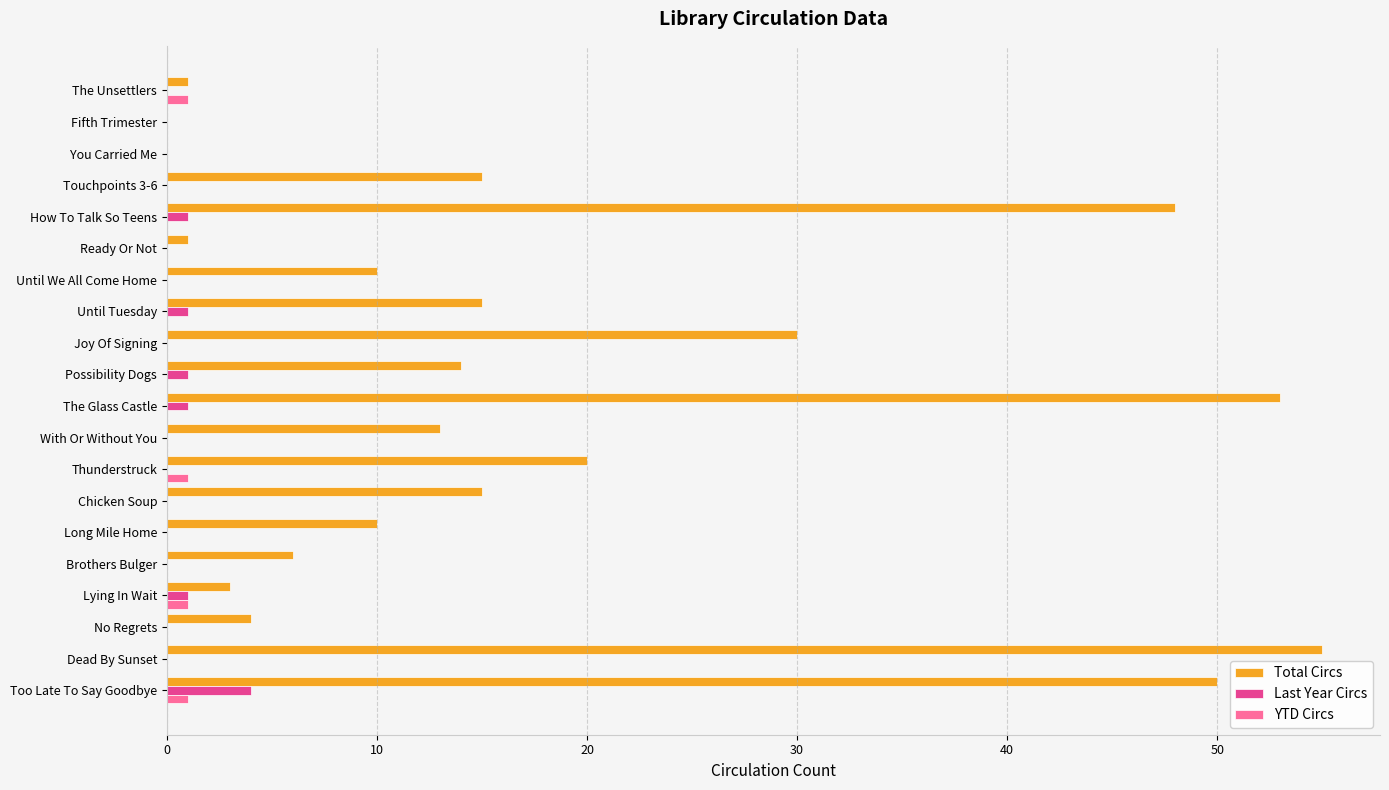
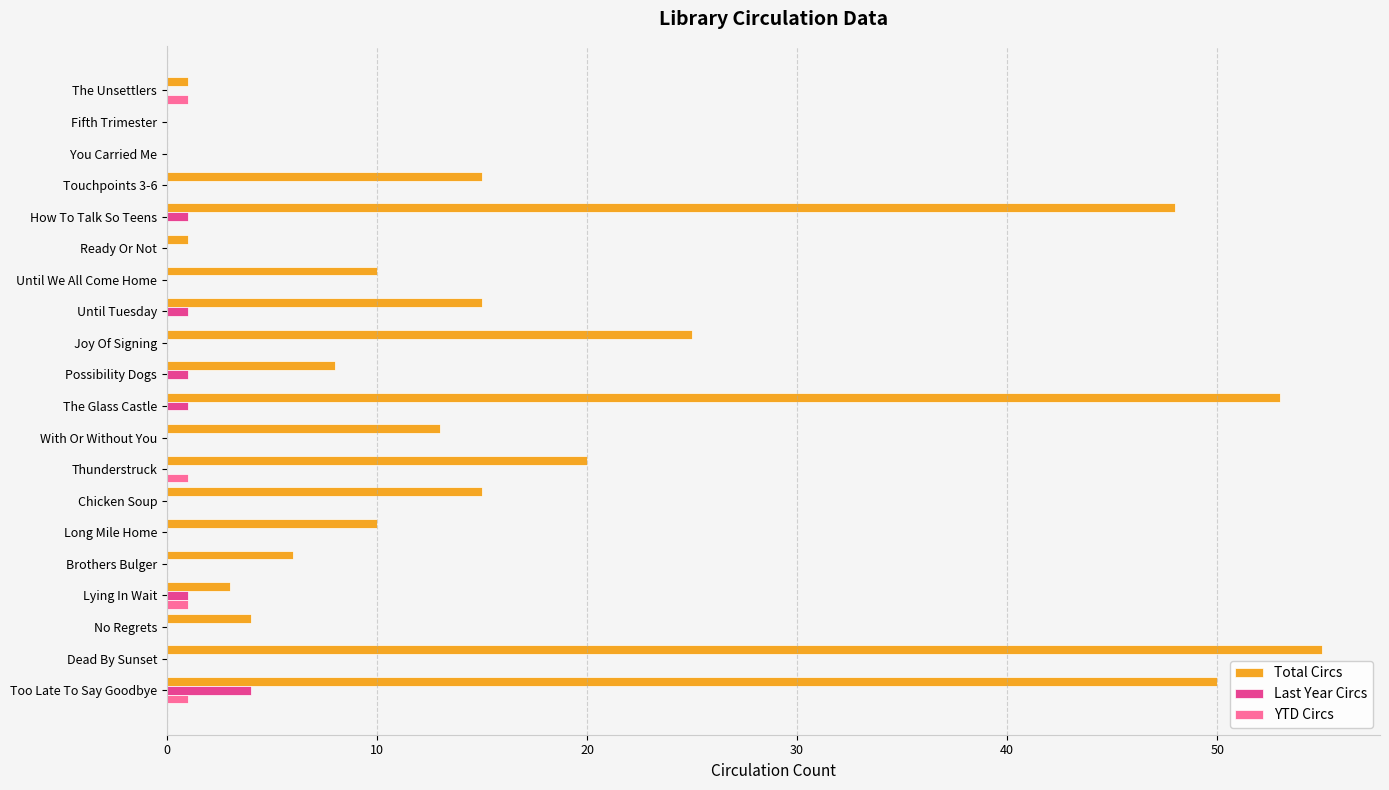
Total Circs, Joy Of Signing: 30 -> 25
Total Circs, Possibility Dogs: 14 -> 8
